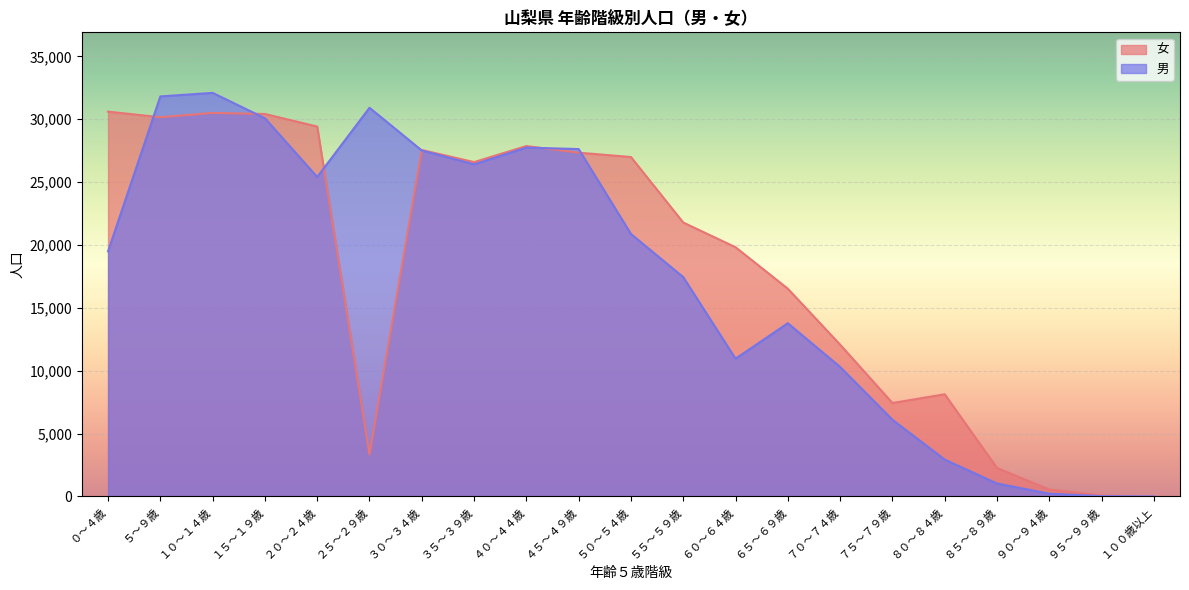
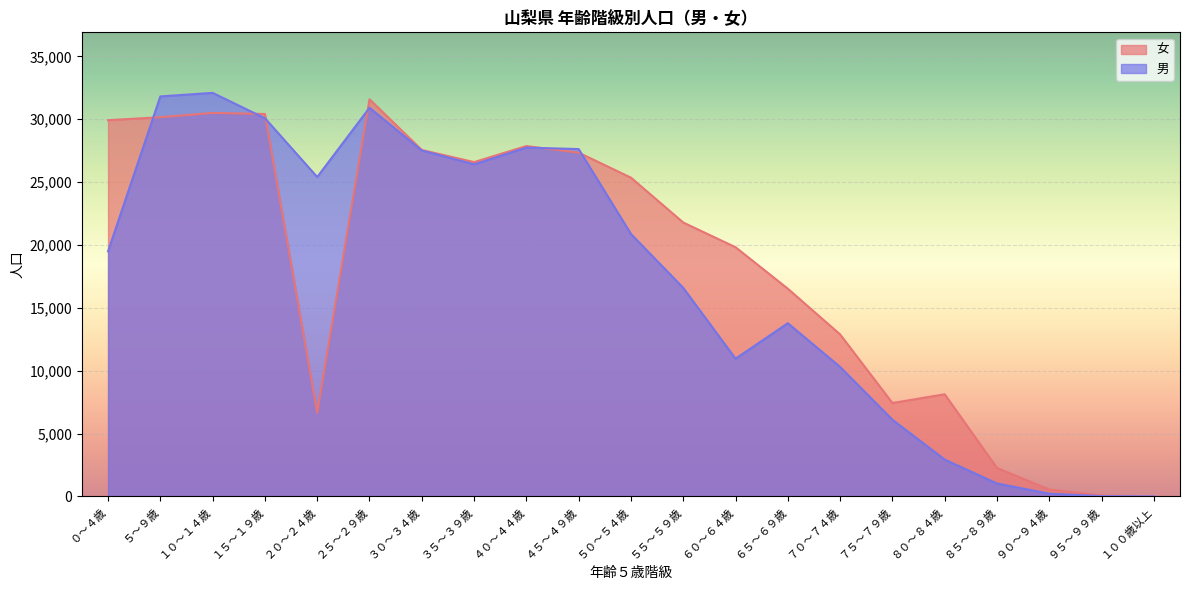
女, ０～４歳: 30,600 -> 29,900
女, ２０～２４歳: 29,400 -> 6,700
女, ２５～２９歳: 3,300 -> 31,600
女, ５０～５４歳: 27,000 -> 25,400
男, ５５～５９歳: 17,400 -> 16,600
女, ７０～７４歳: 12,100 -> 12,900
